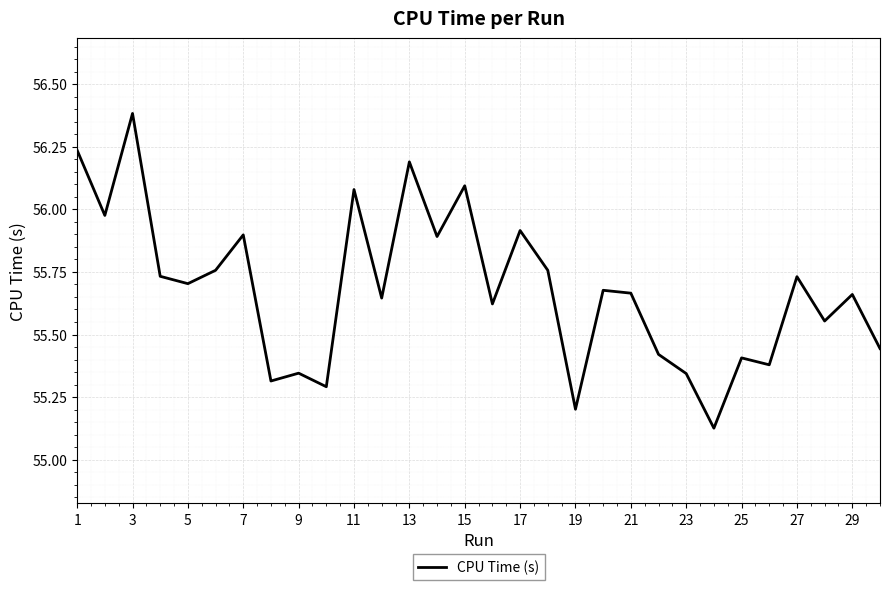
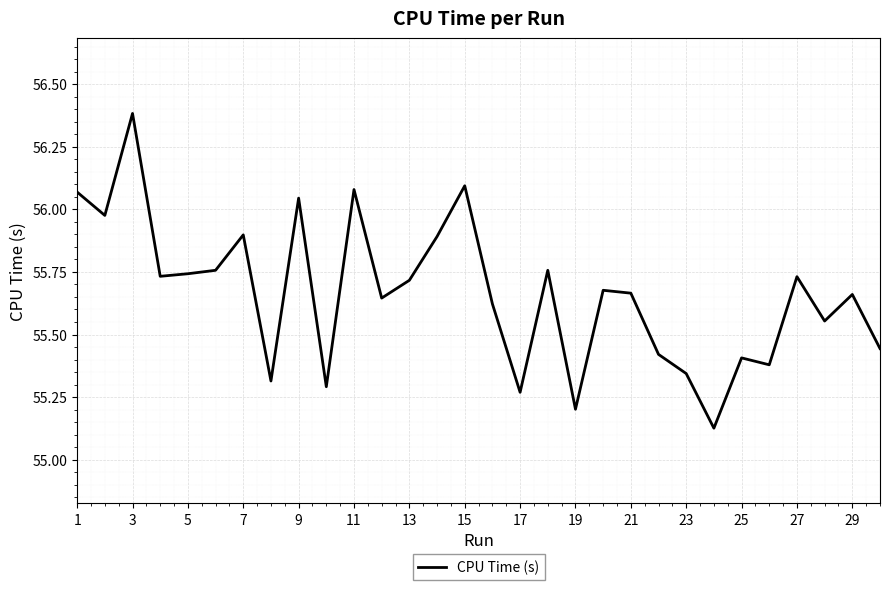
1: 56.24 -> 56.07
5: 55.70 -> 55.74
9: 55.35 -> 56.04
13: 56.19 -> 55.72
17: 55.92 -> 55.27
